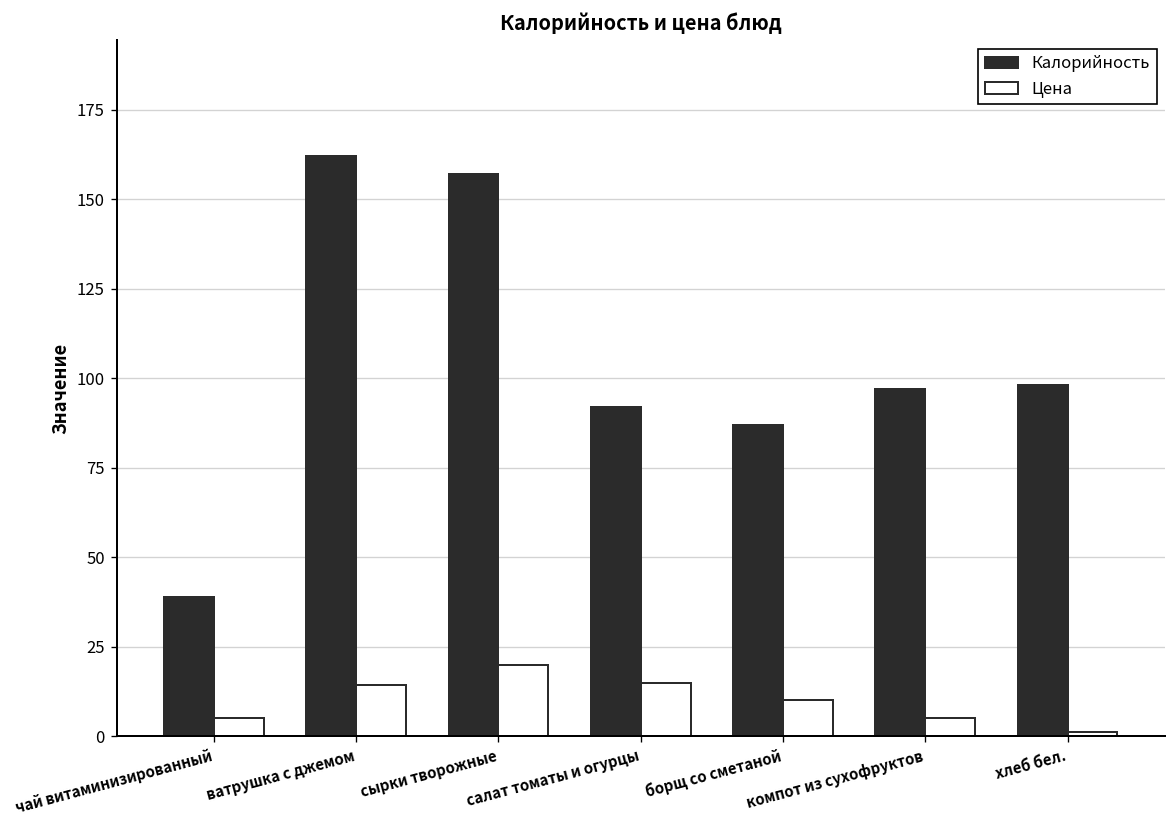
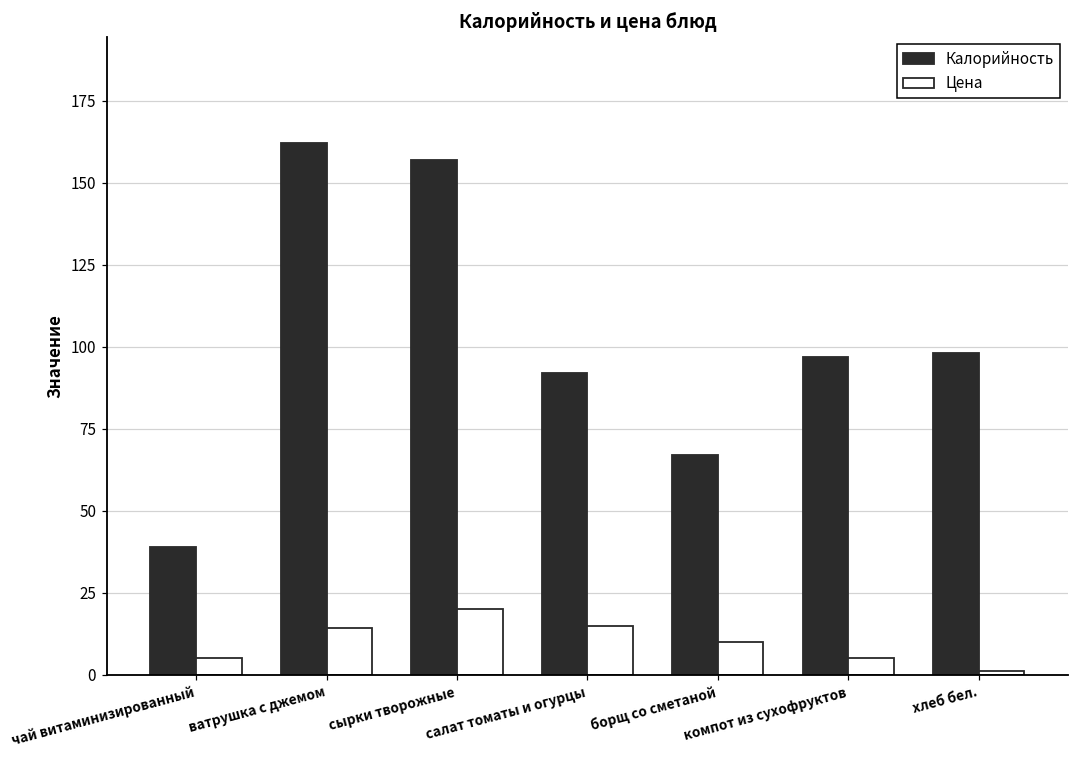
Калорийность, борщ со сметаной: 87 -> 67
